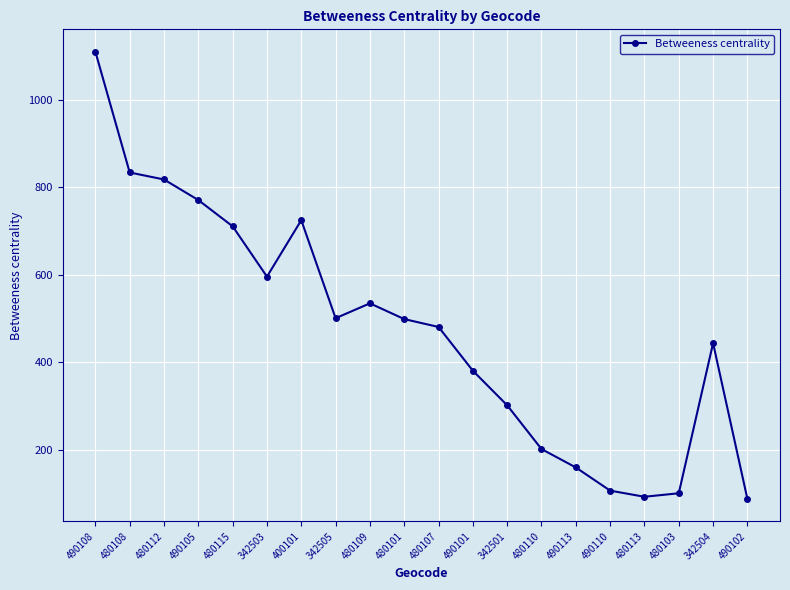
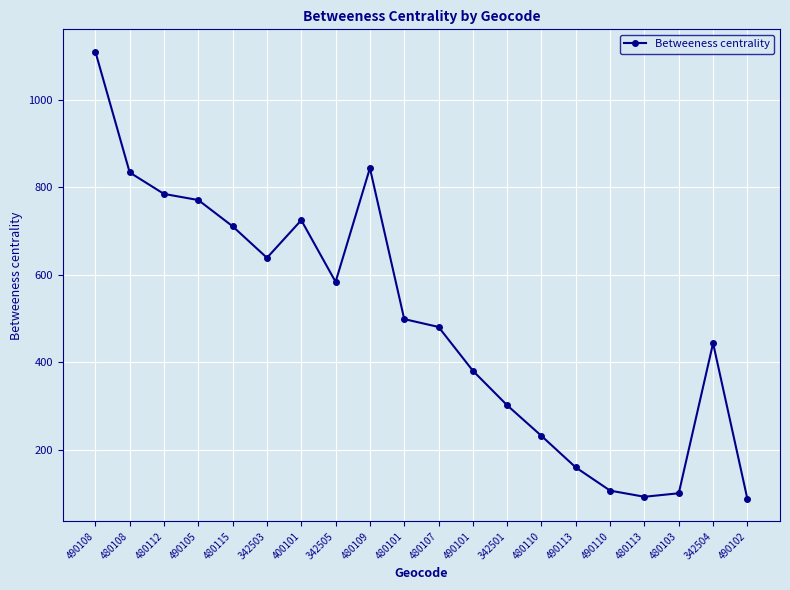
480112: 820 -> 790
342503: 600 -> 640
342505: 500 -> 580
480109: 540 -> 840
480110: 200 -> 230
